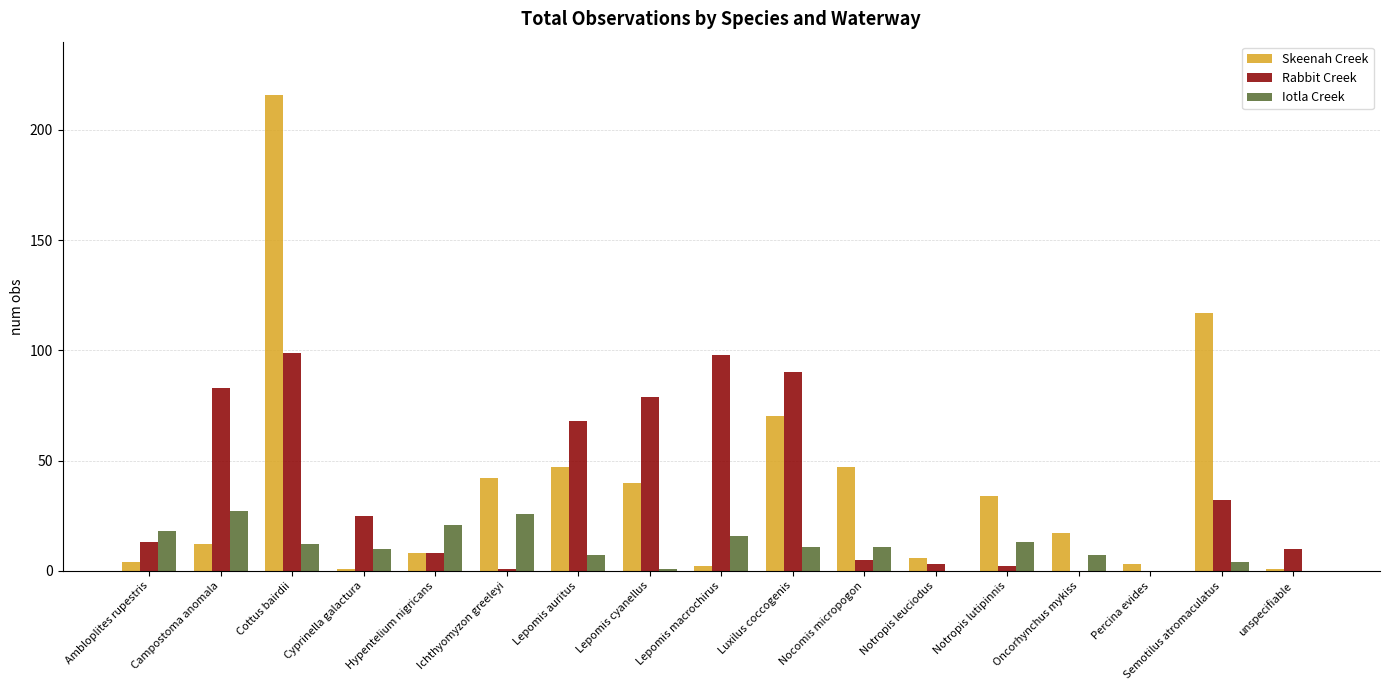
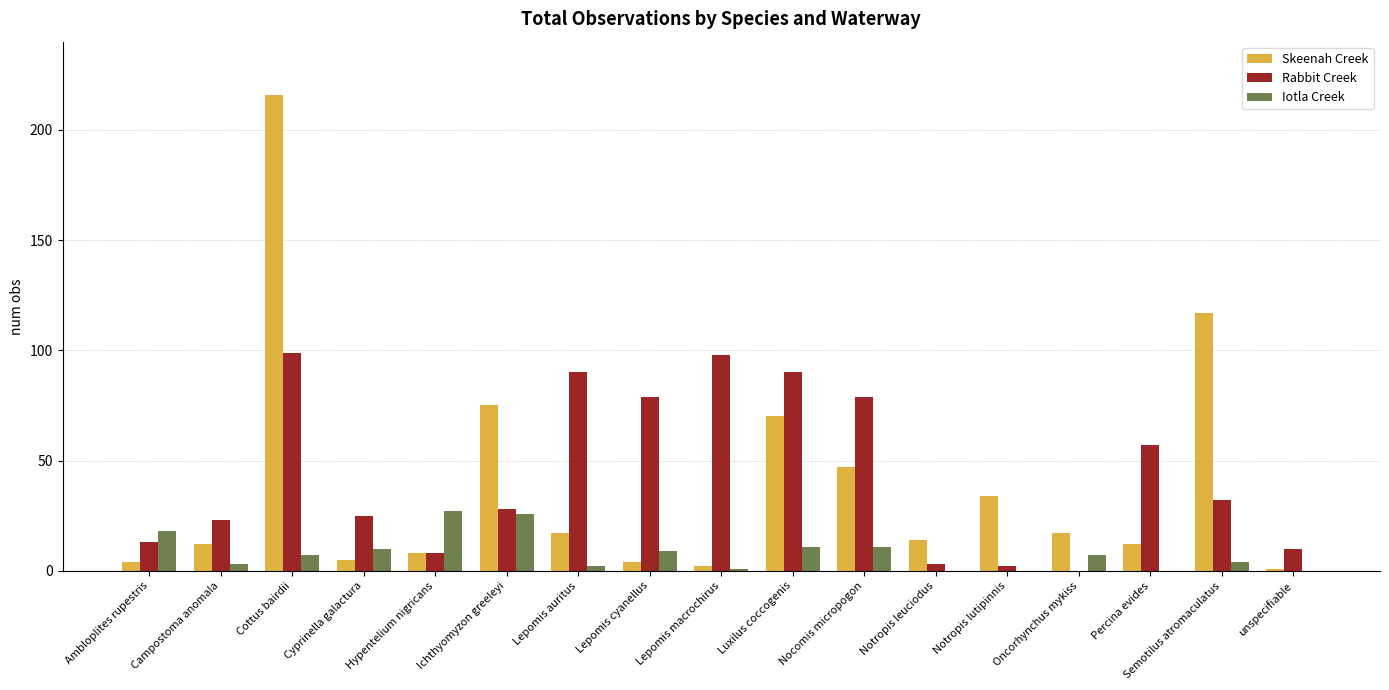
Rabbit Creek, Campostoma anomala: 83 -> 23
Iotla Creek, Campostoma anomala: 27 -> 3
Iotla Creek, Cottus bairdii: 12 -> 7
Skeenah Creek, Cyprinella galactura: 1 -> 5
Iotla Creek, Hypentelium nigricans: 21 -> 27
Skeenah Creek, Ichthyomyzon greeleyi: 42 -> 75
Rabbit Creek, Ichthyomyzon greeleyi: 1 -> 28
Skeenah Creek, Lepomis auritus: 47 -> 17
Rabbit Creek, Lepomis auritus: 68 -> 90
Iotla Creek, Lepomis auritus: 7 -> 2
Skeenah Creek, Lepomis cyanellus: 40 -> 4
Iotla Creek, Lepomis cyanellus: 1 -> 9
Iotla Creek, Lepomis macrochirus: 16 -> 1
Rabbit Creek, Nocomis micropogon: 5 -> 79
Skeenah Creek, Notropis leuciodus: 6 -> 14
Iotla Creek, Notropis lutipinnis: 13 -> 0
Skeenah Creek, Percina evides: 3 -> 12
Rabbit Creek, Percina evides: 0 -> 57
